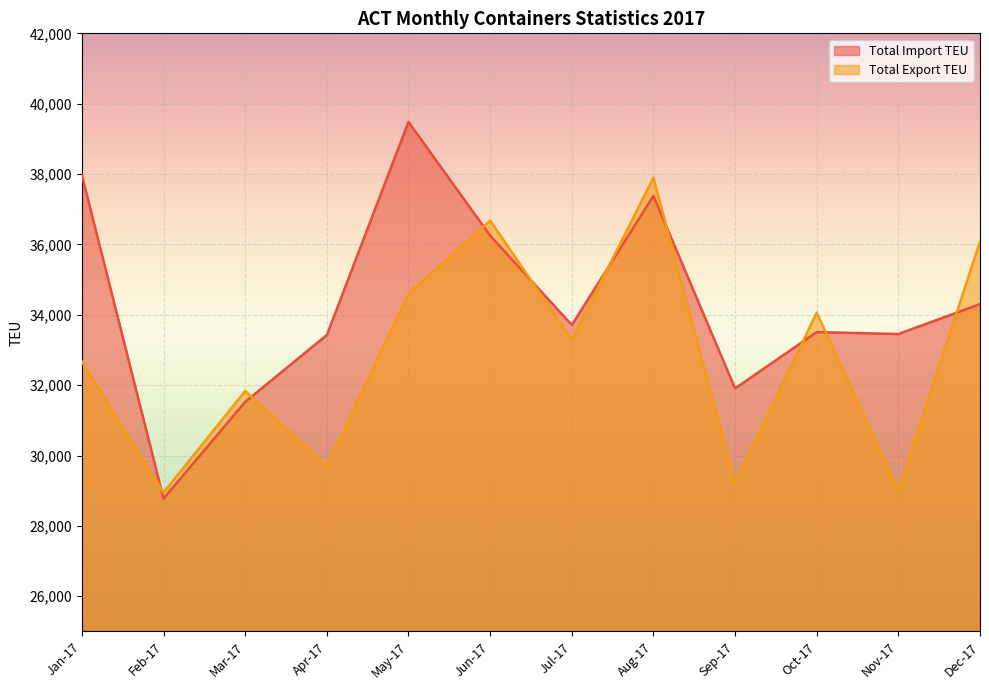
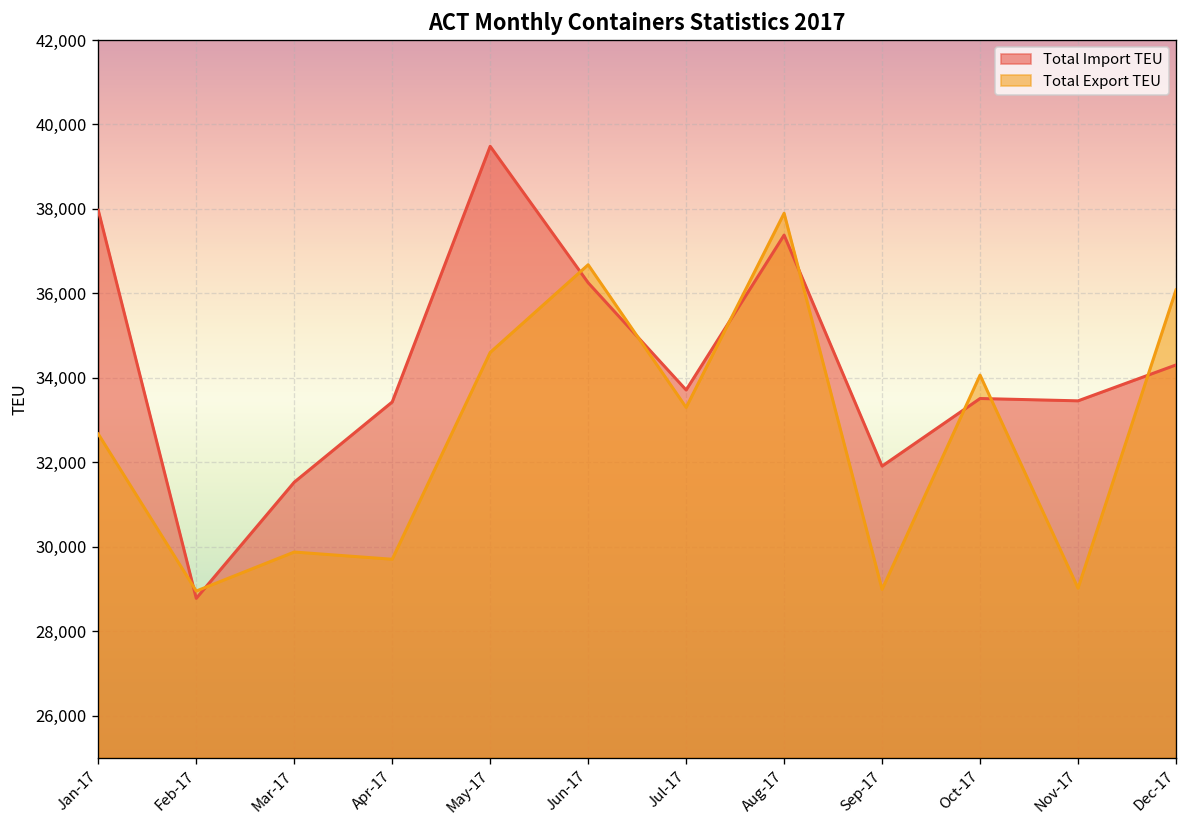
Total Export TEU, Mar-17: 31,800 -> 29,900
Total Export TEU, Sep-17: 29,200 -> 29,000
